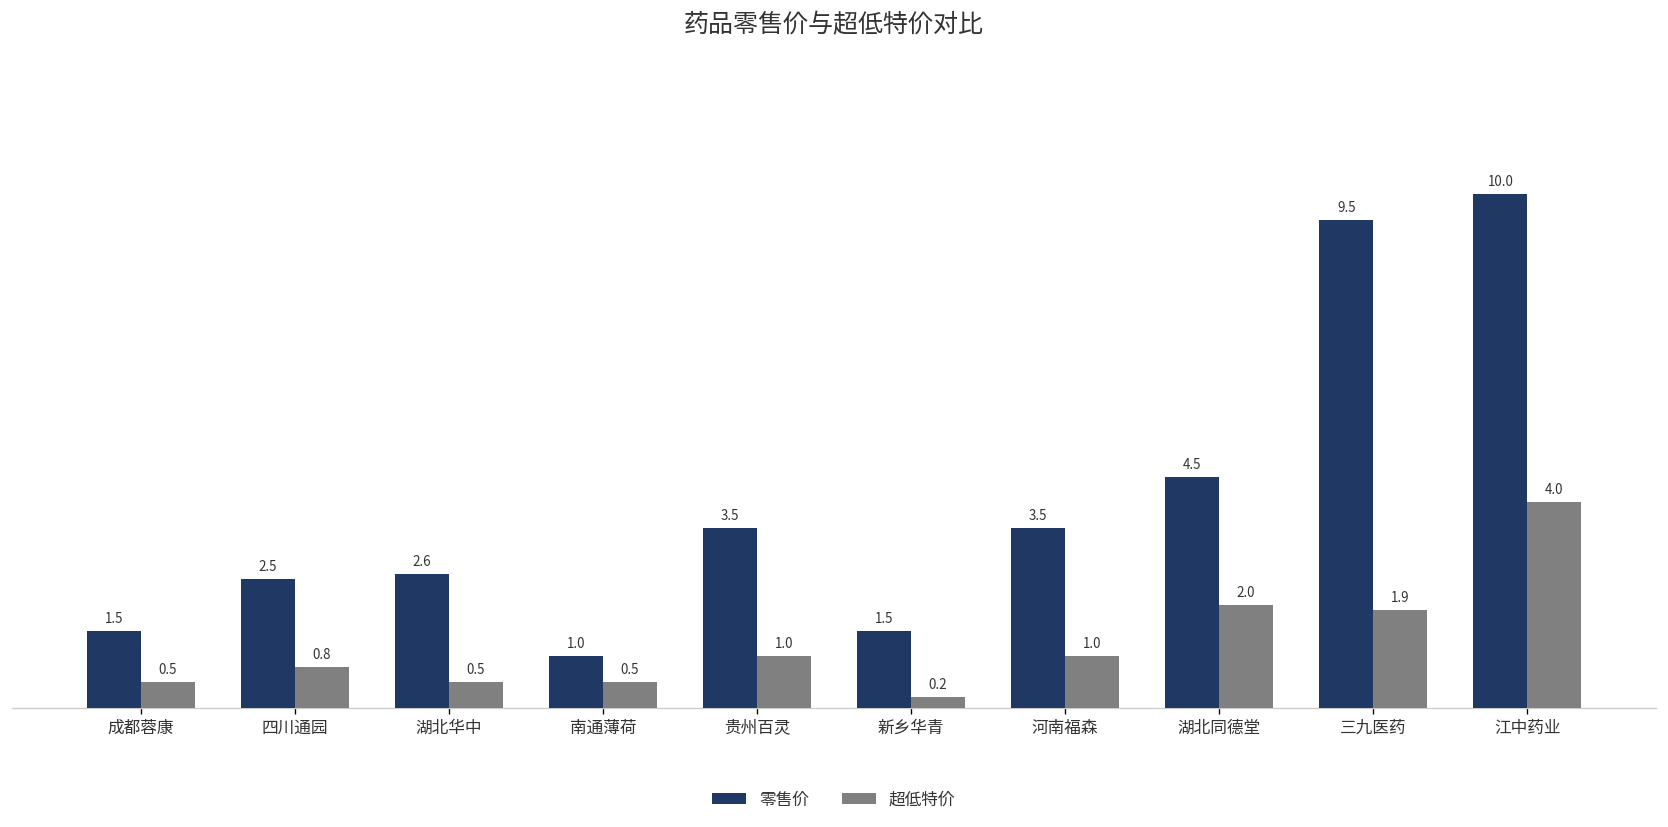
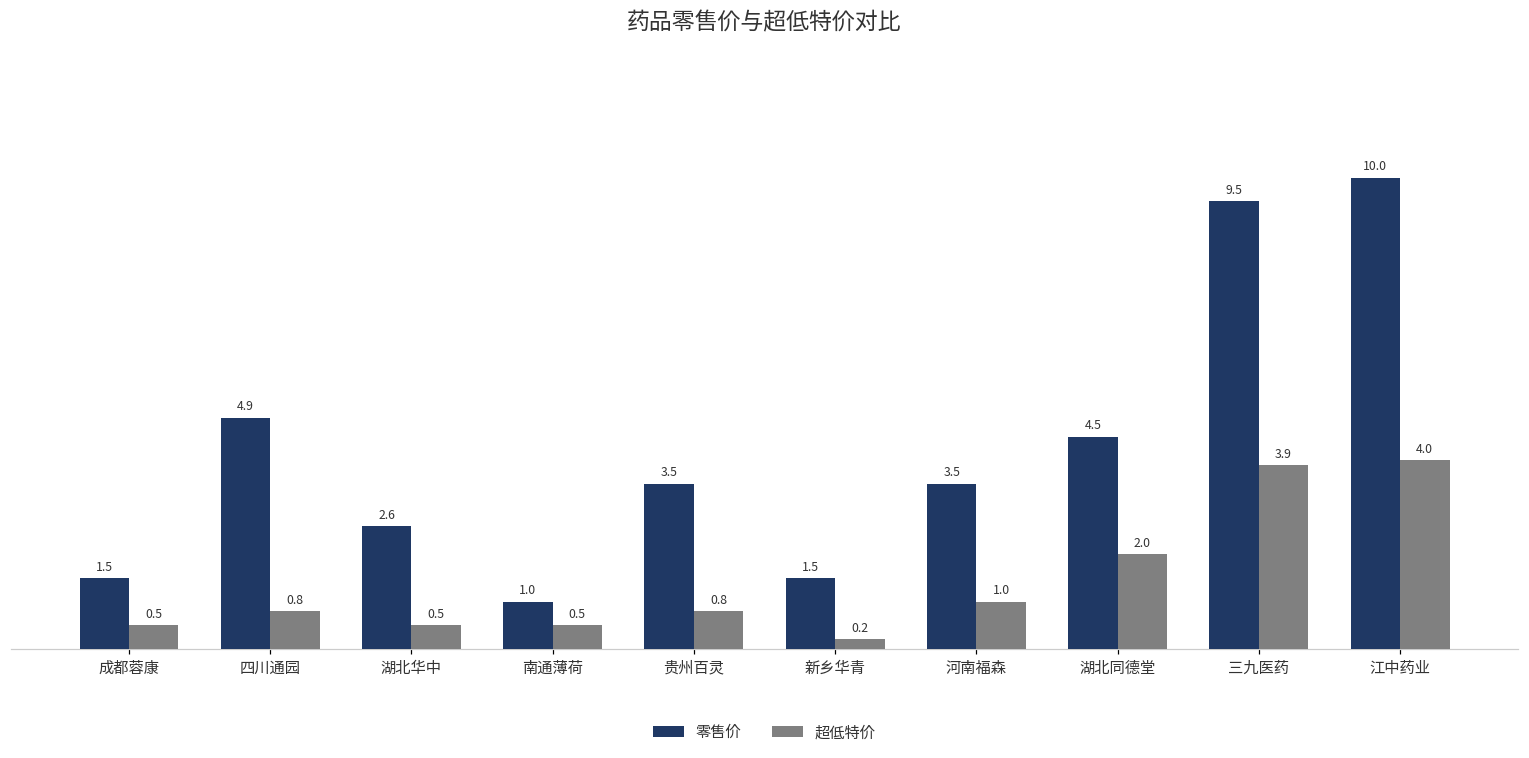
零售价, 四川通园: 2.5 -> 4.9
超低特价, 贵州百灵: 1.0 -> 0.8
超低特价, 三九医药: 1.9 -> 3.9
